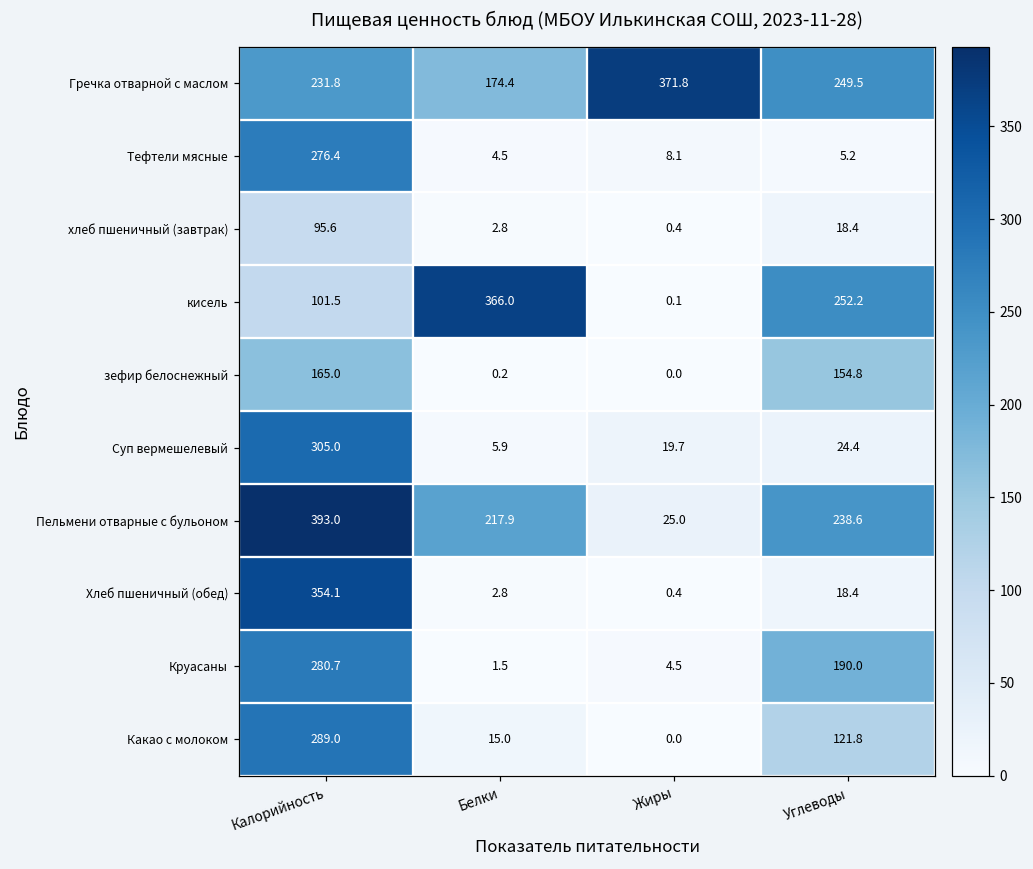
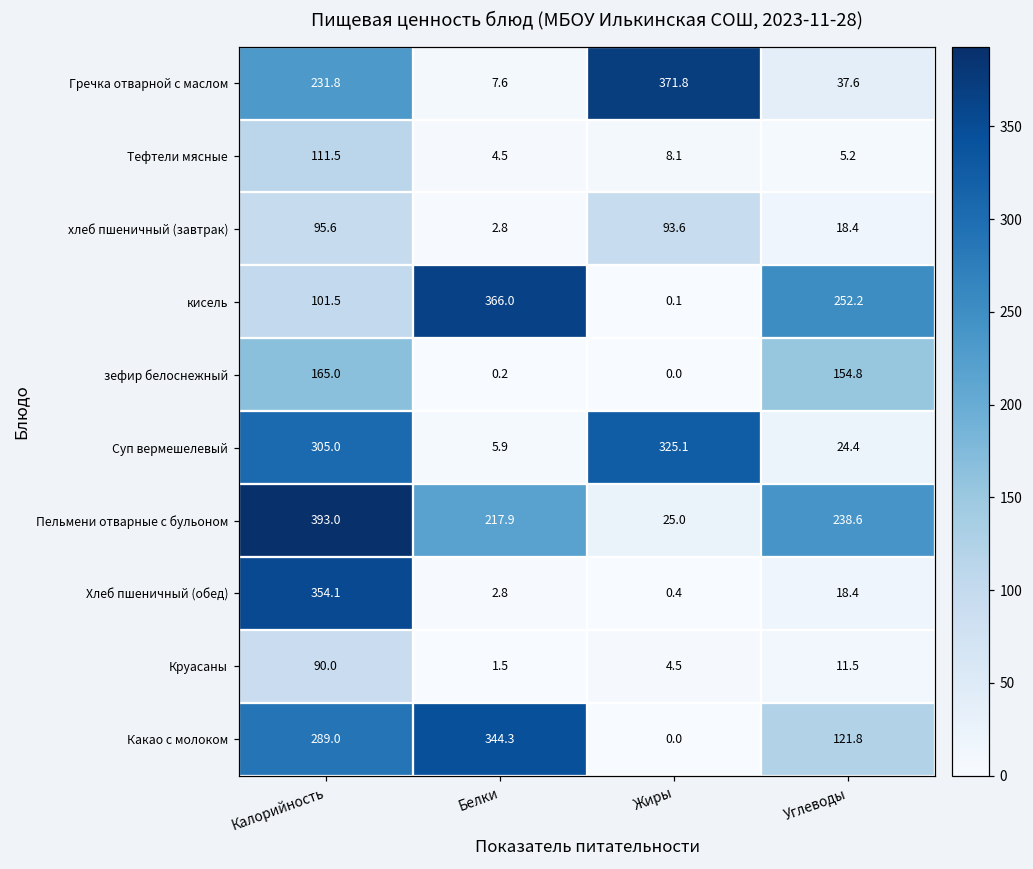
Гречка отварной с маслом, Белки: 174.4 -> 7.6
Гречка отварной с маслом, Углеводы: 249.5 -> 37.6
Тефтели мясные, Калорийность: 276.4 -> 111.5
хлеб пшеничный (завтрак), Жиры: 0.4 -> 93.6
Суп вермешелевый, Жиры: 19.7 -> 325.1
Круасаны, Калорийность: 280.7 -> 90.0
Круасаны, Углеводы: 190.0 -> 11.5
Какао с молоком, Белки: 15.0 -> 344.3
